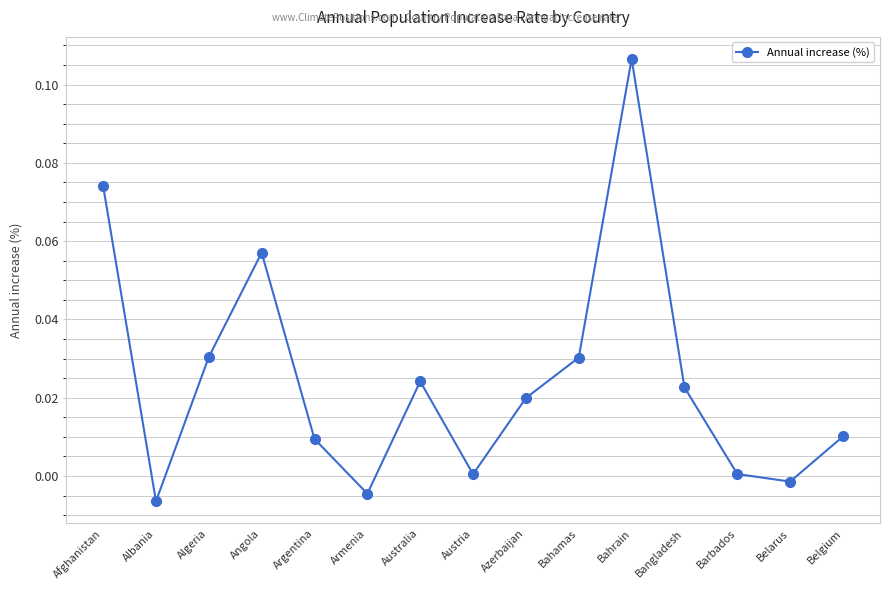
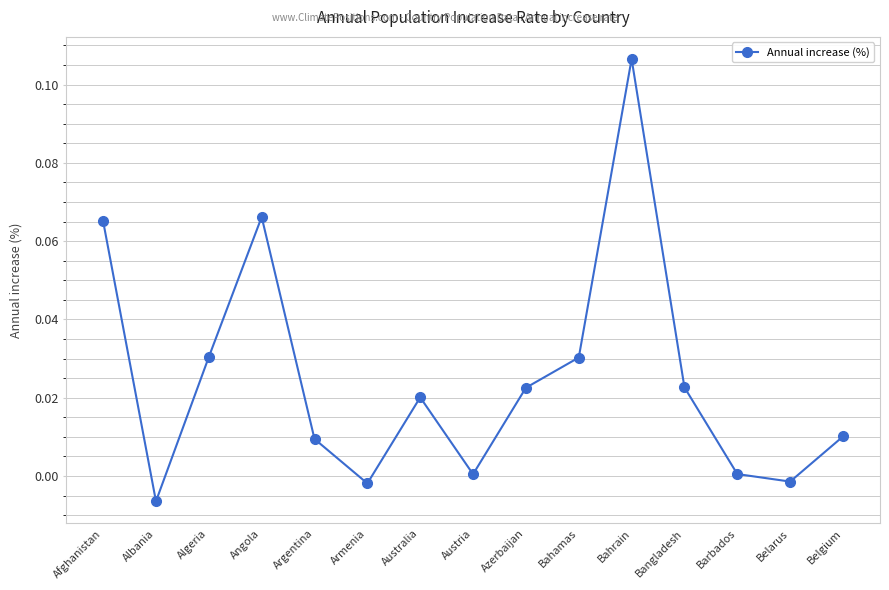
Afghanistan: 0.074 -> 0.065
Angola: 0.057 -> 0.066
Armenia: -0.005 -> -0.002
Australia: 0.024 -> 0.020
Azerbaijan: 0.020 -> 0.023
